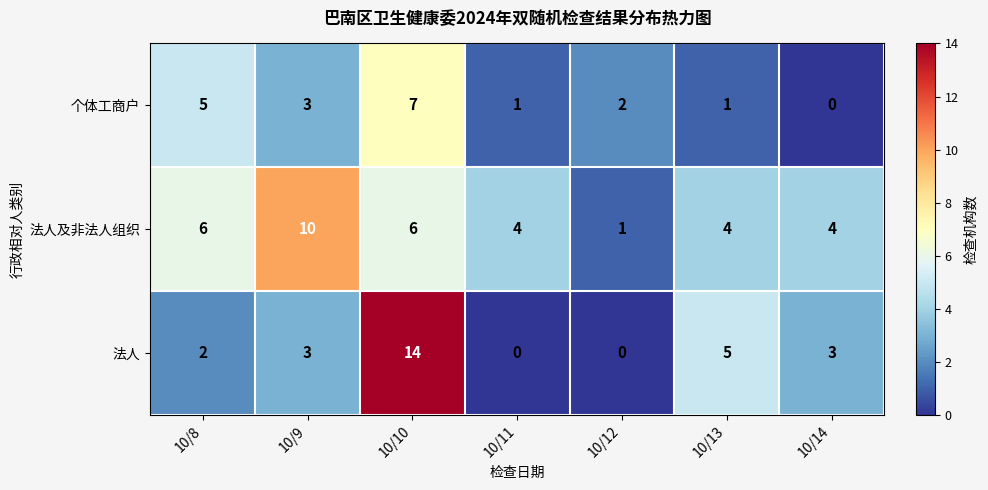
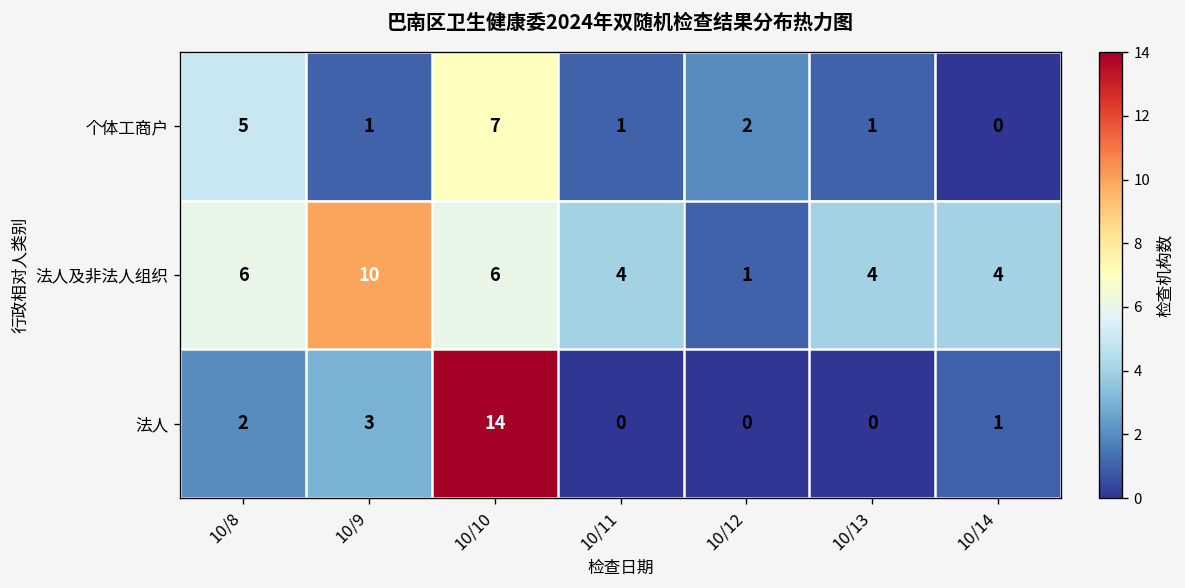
个体工商户, 10/9: 3 -> 1
法人, 10/13: 5 -> 0
法人, 10/14: 3 -> 1
